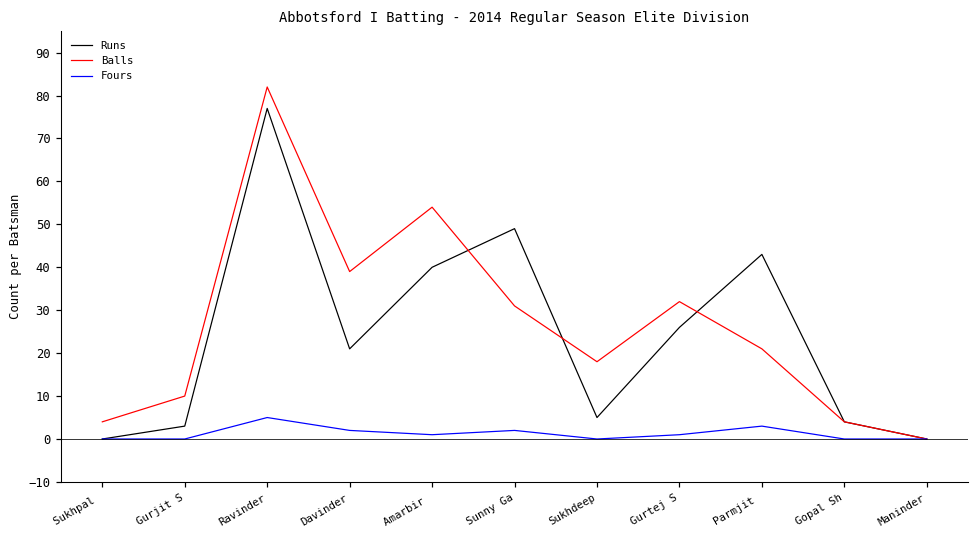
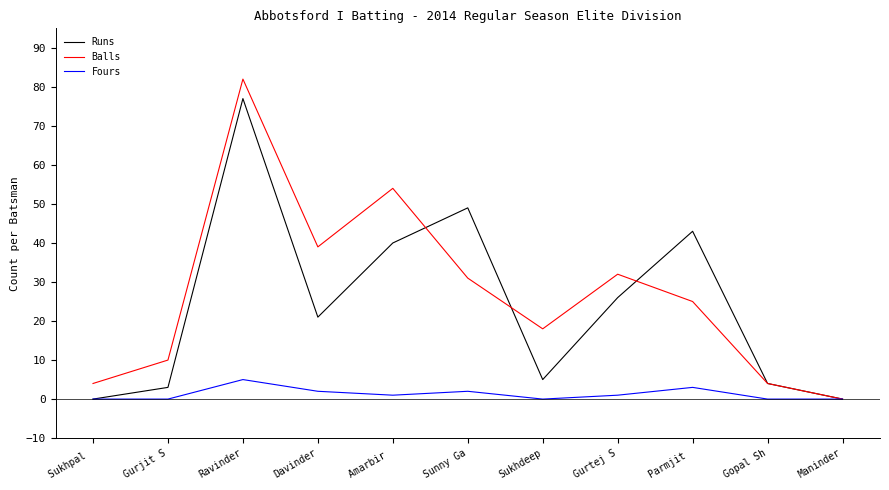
Balls, Parmjit: 21 -> 25
